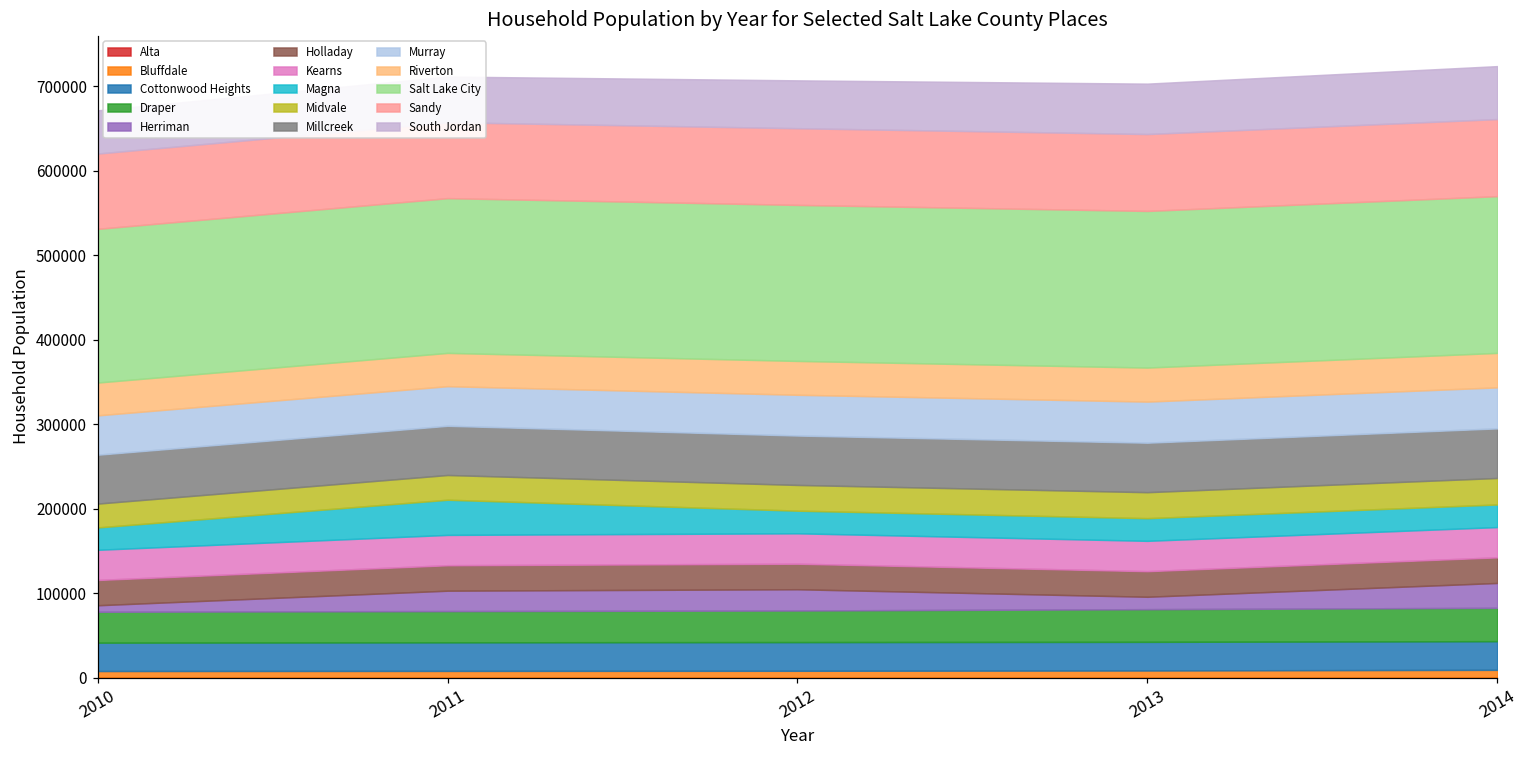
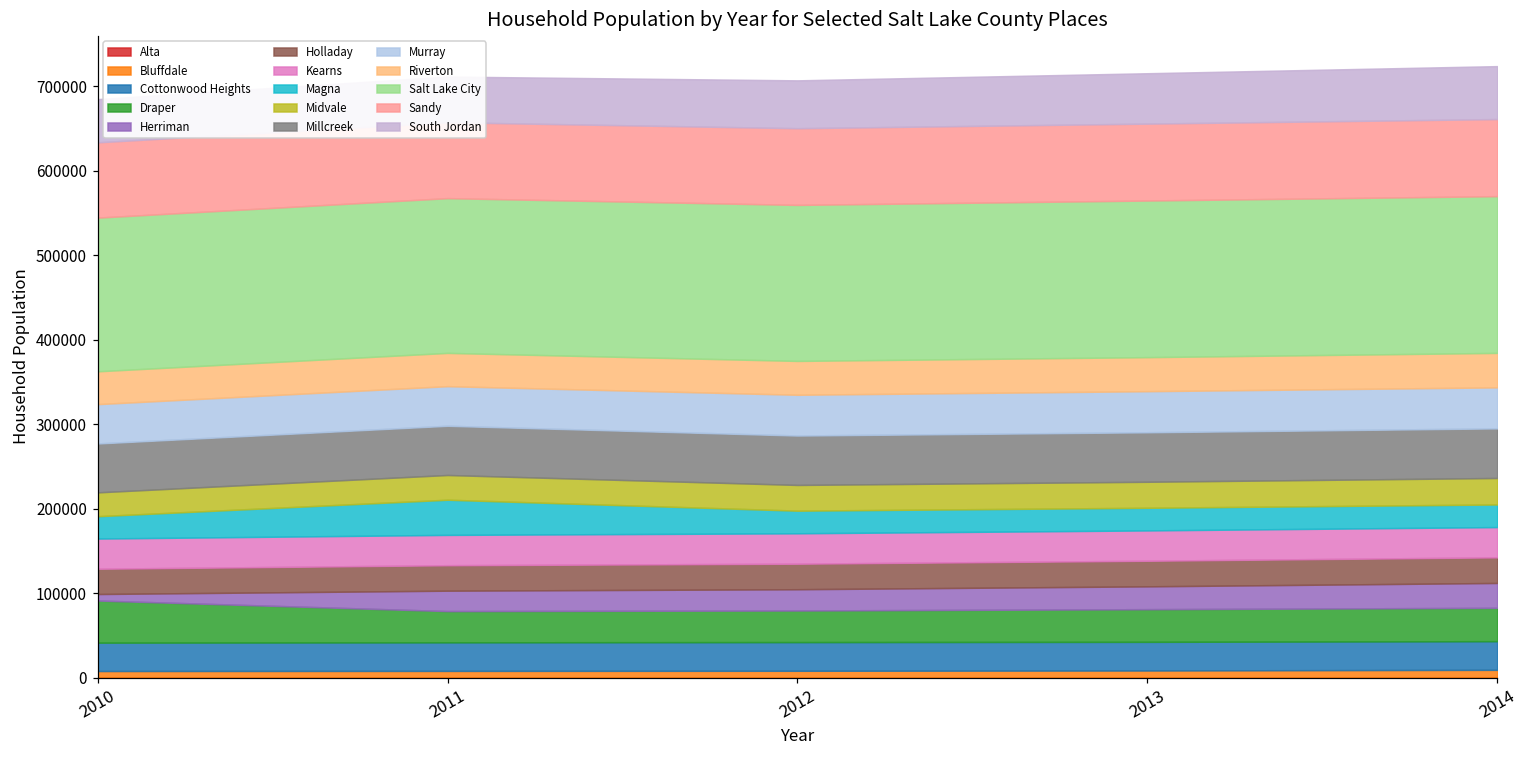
Draper, 2010: 40000 -> 50000
Herriman, 2013: 10000 -> 30000
